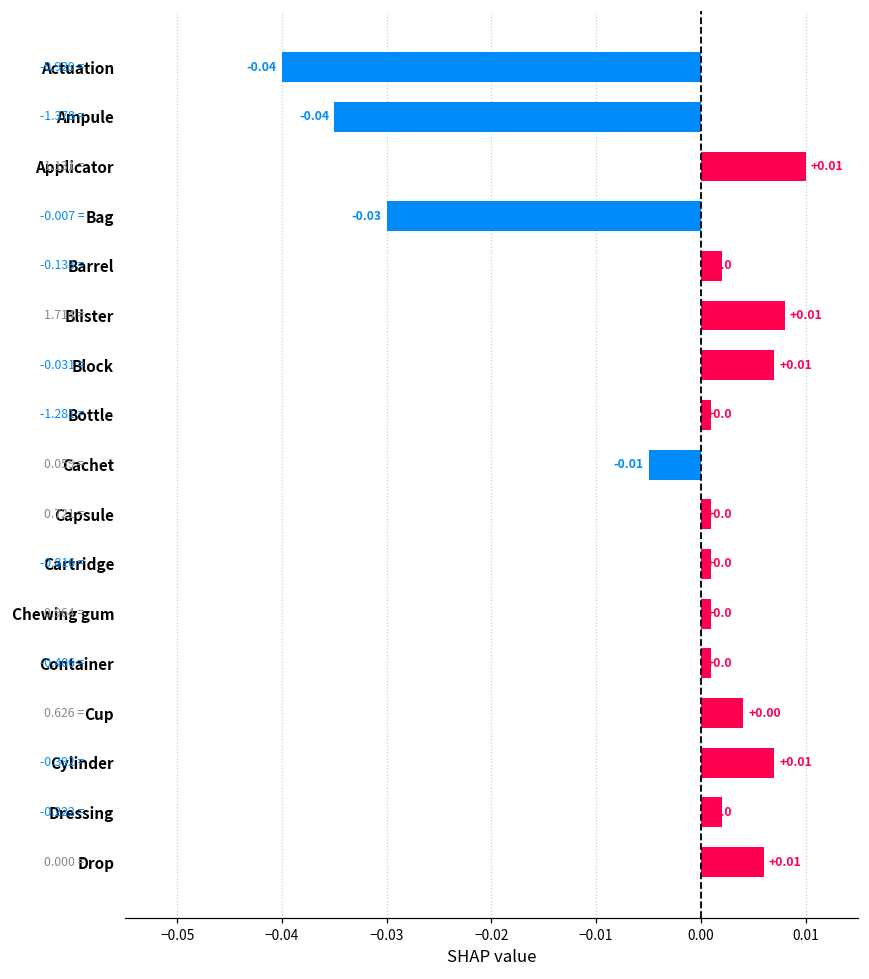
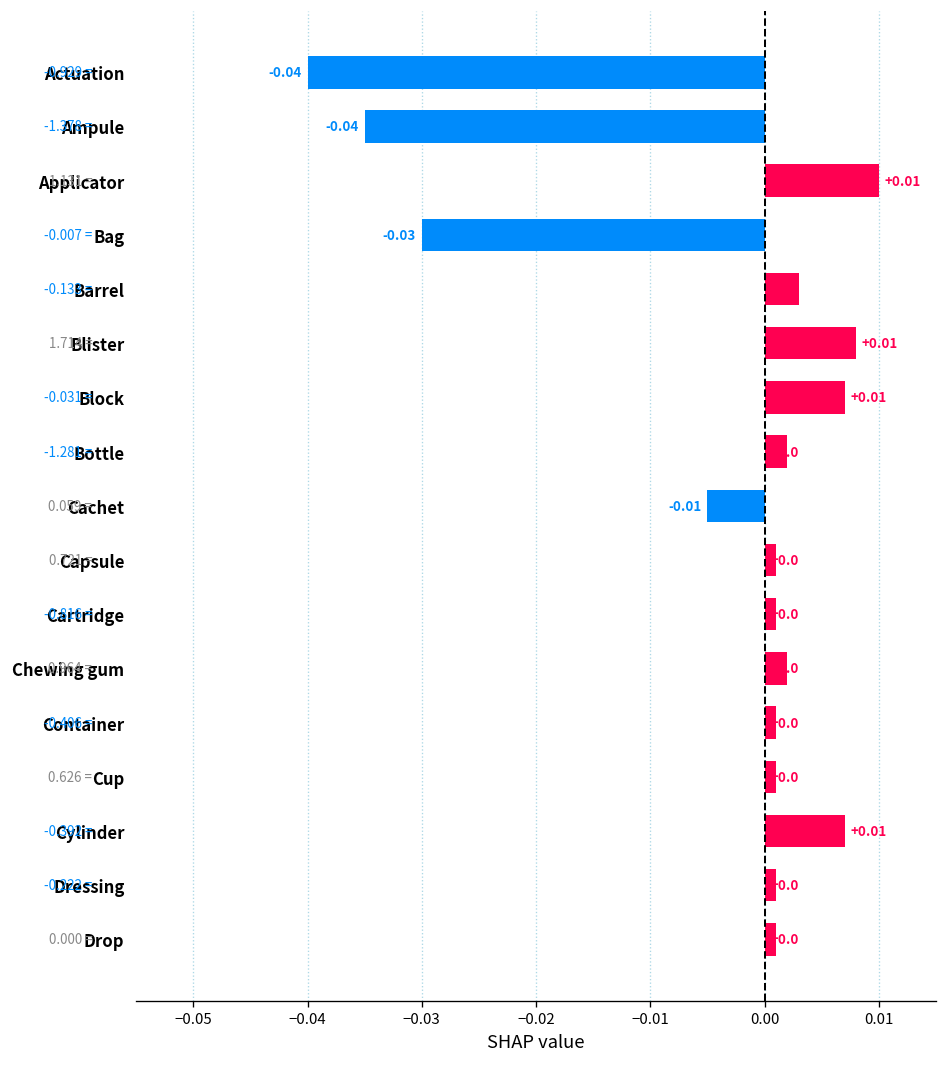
Barrel: +0.00 -> +0.0
Bottle: 0.001 -> 0.002
Chewing gum: 0.001 -> 0.002
Cup: 0.004 -> 0.001
Dressing: 0.002 -> 0.001
Drop: +0.01 -> +0.0
